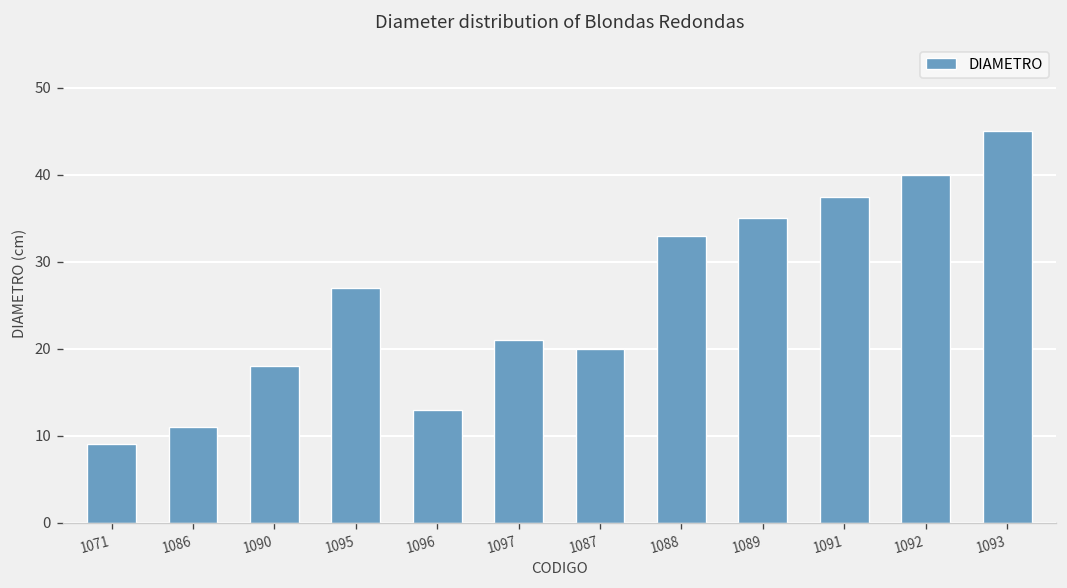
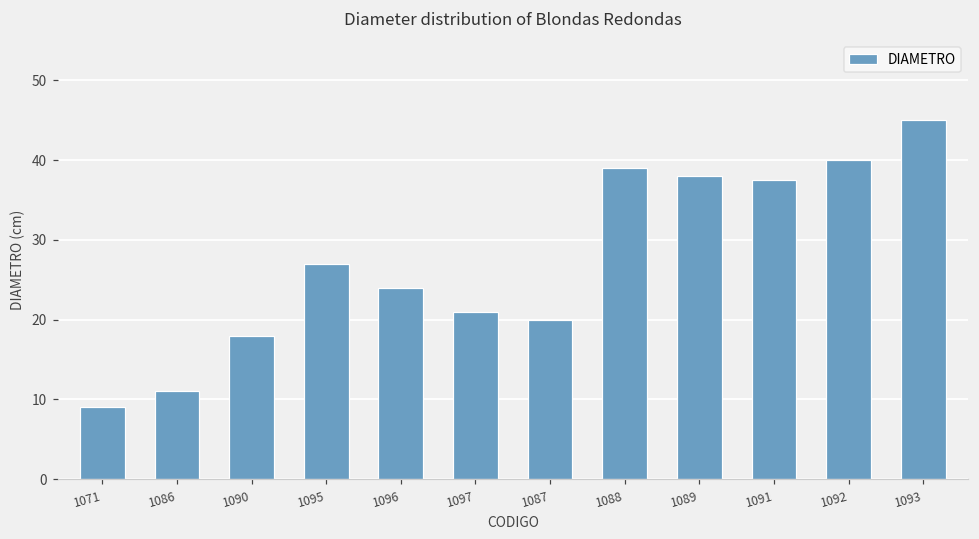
1096: 13 -> 24
1088: 33 -> 39
1089: 35 -> 38
